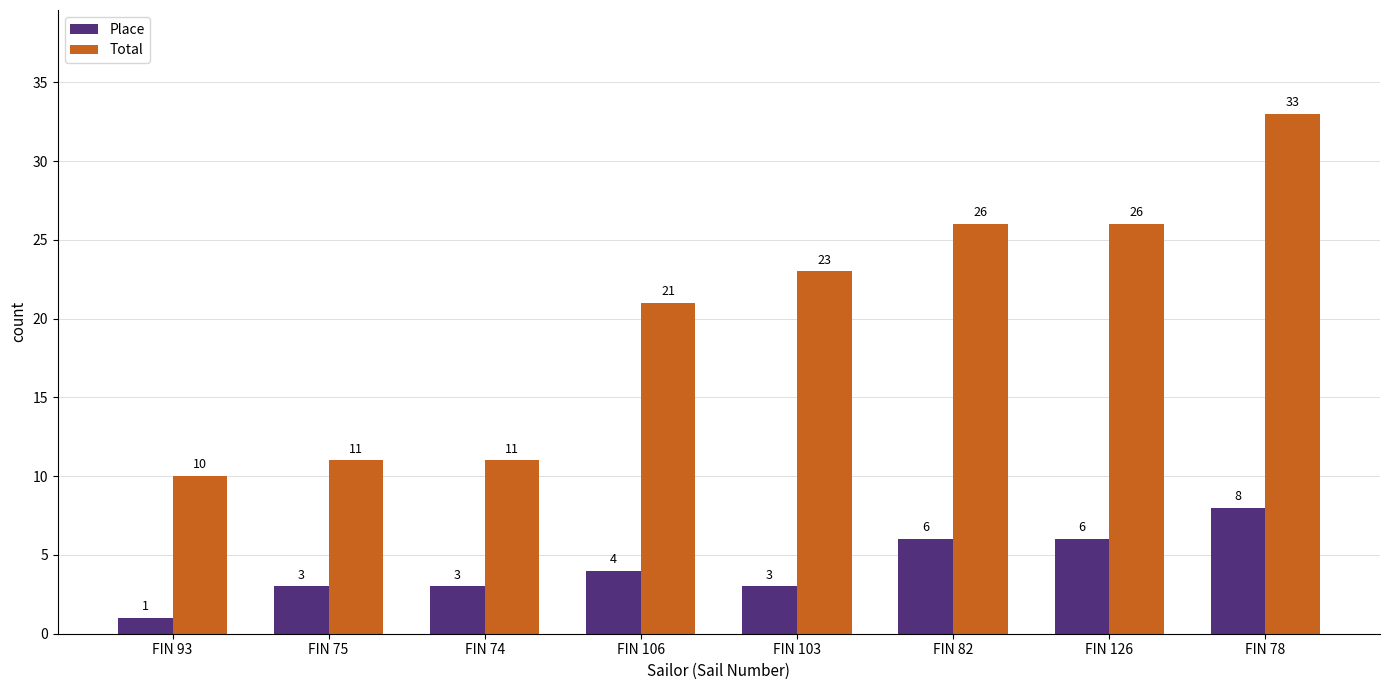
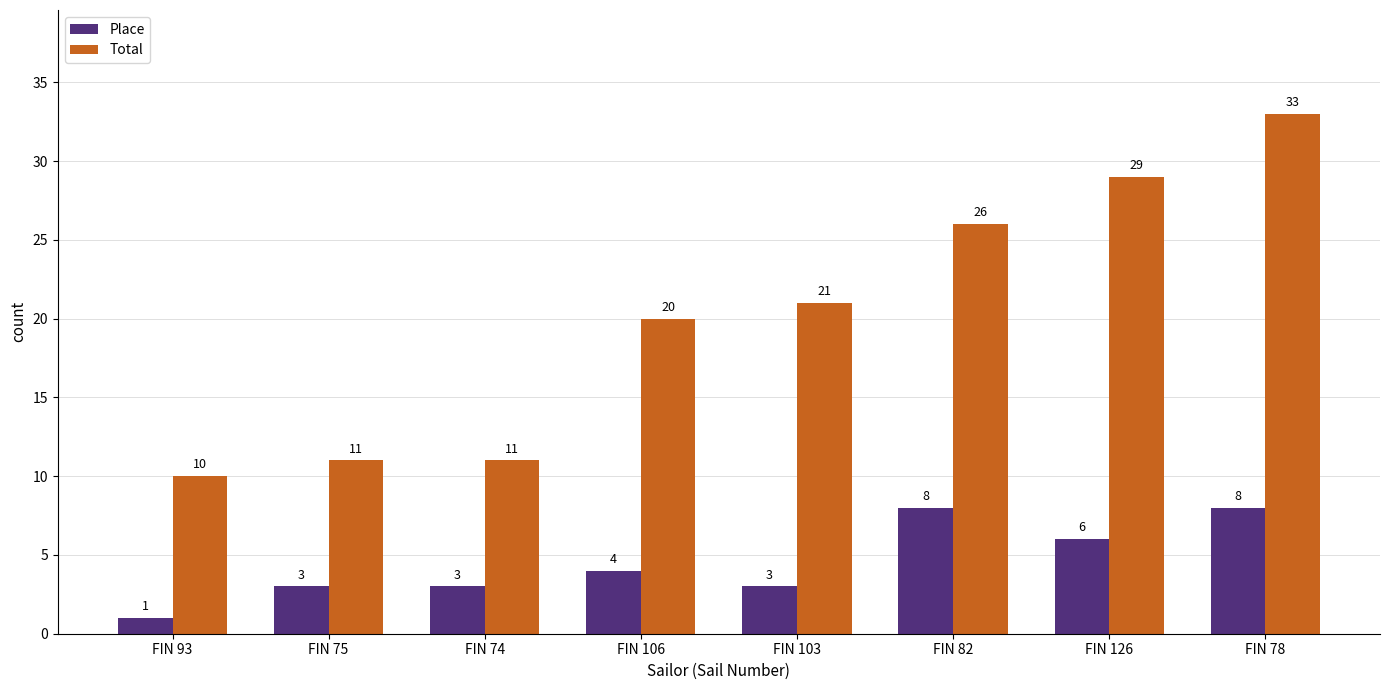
Total, FIN 106: 21 -> 20
Total, FIN 103: 23 -> 21
Place, FIN 82: 6 -> 8
Total, FIN 126: 26 -> 29
